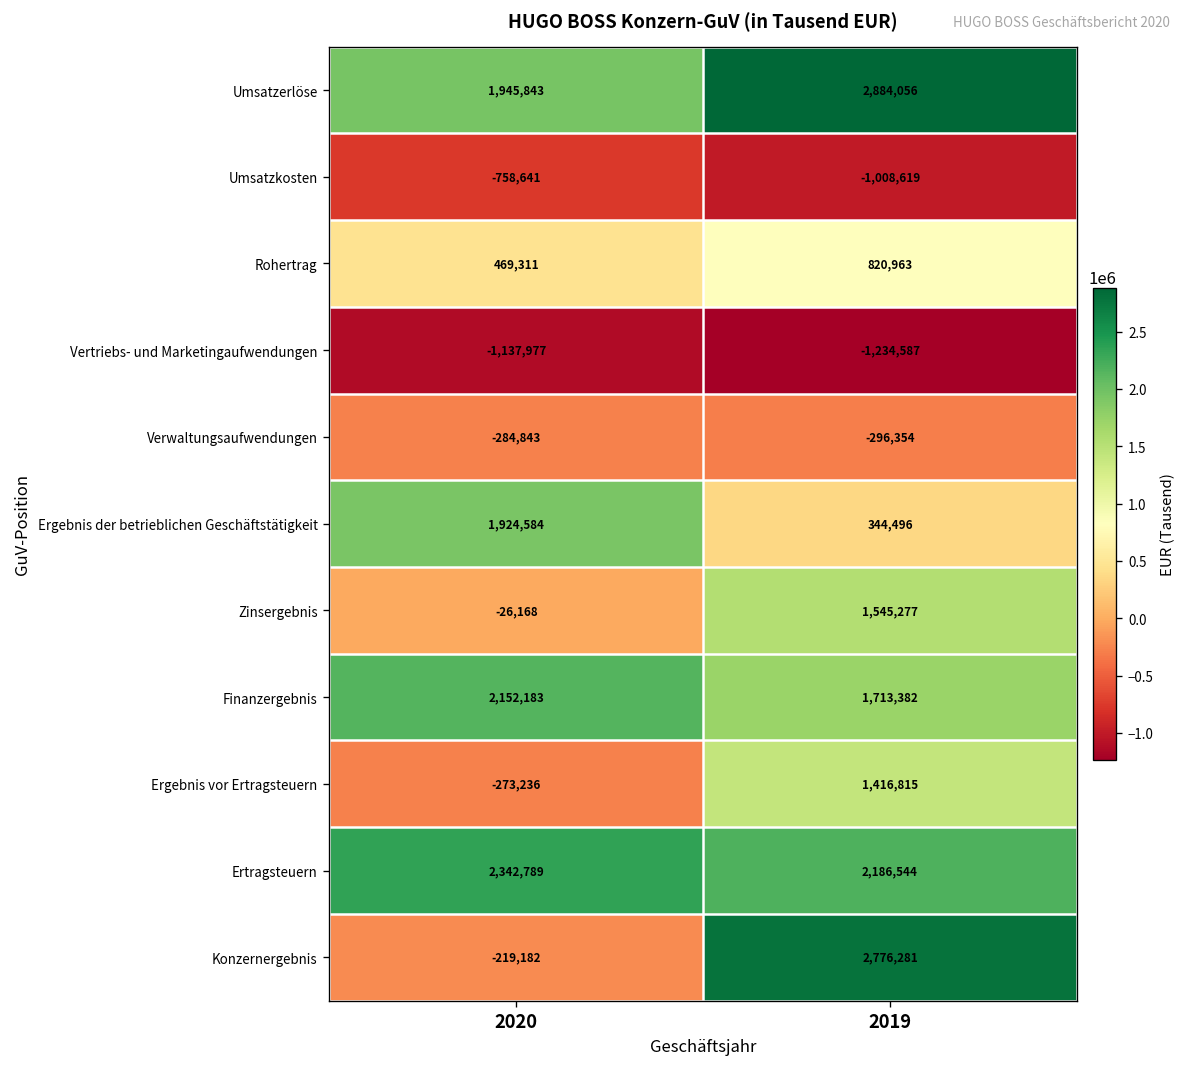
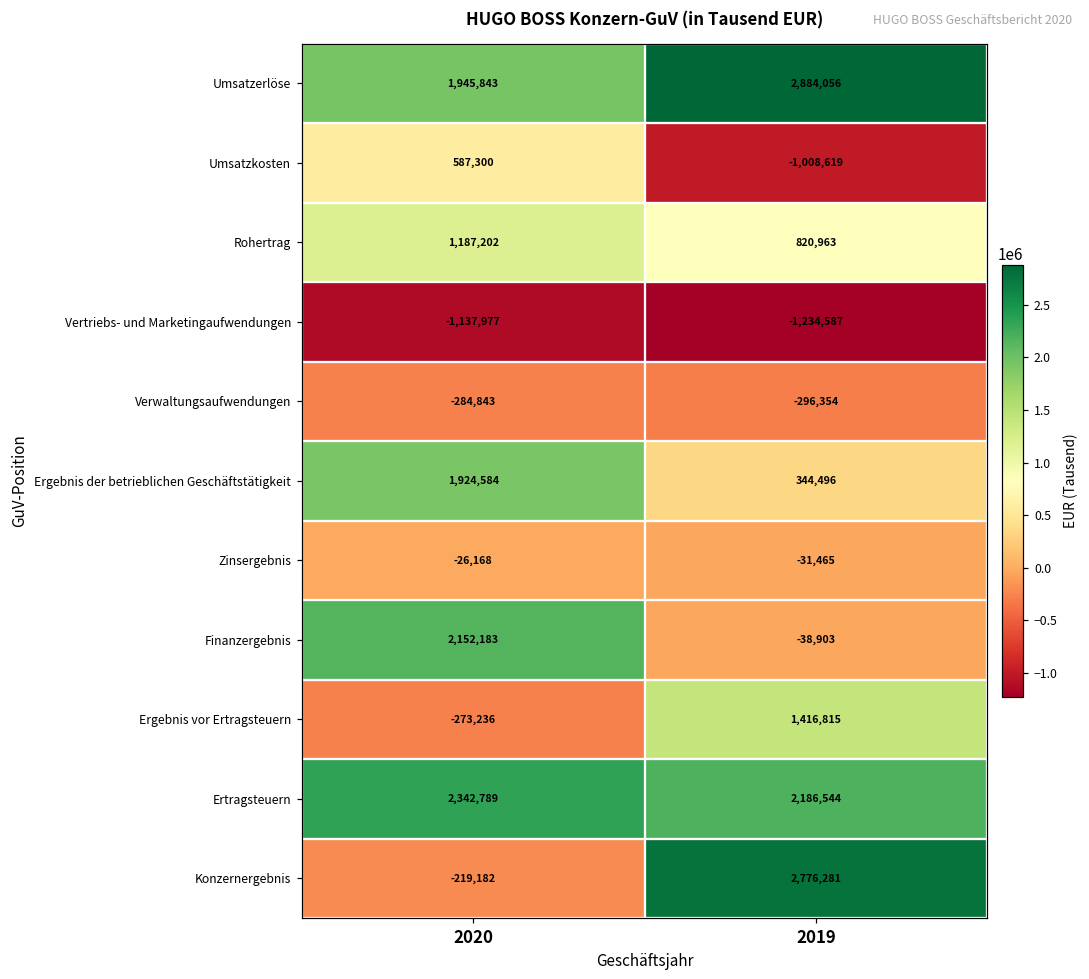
Umsatzkosten, 2020: -758,641 -> 587,300
Rohertrag, 2020: 469,311 -> 1,187,202
Zinsergebnis, 2019: 1,545,277 -> -31,465
Finanzergebnis, 2019: 1,713,382 -> -38,903
